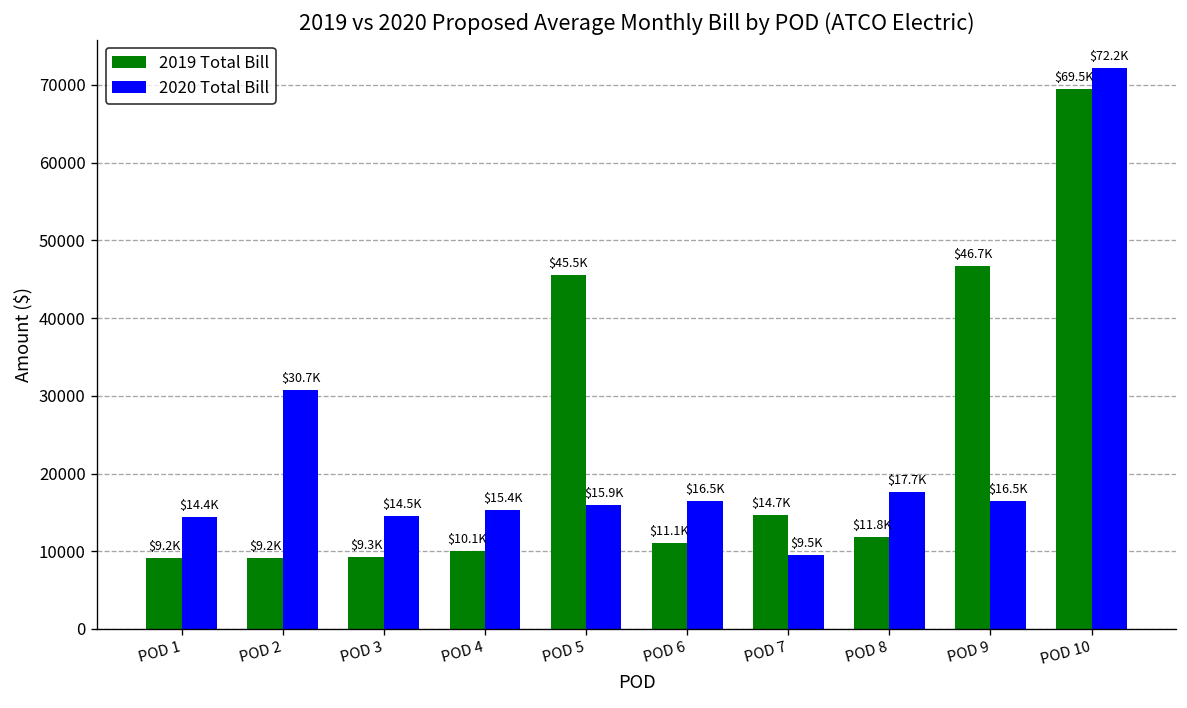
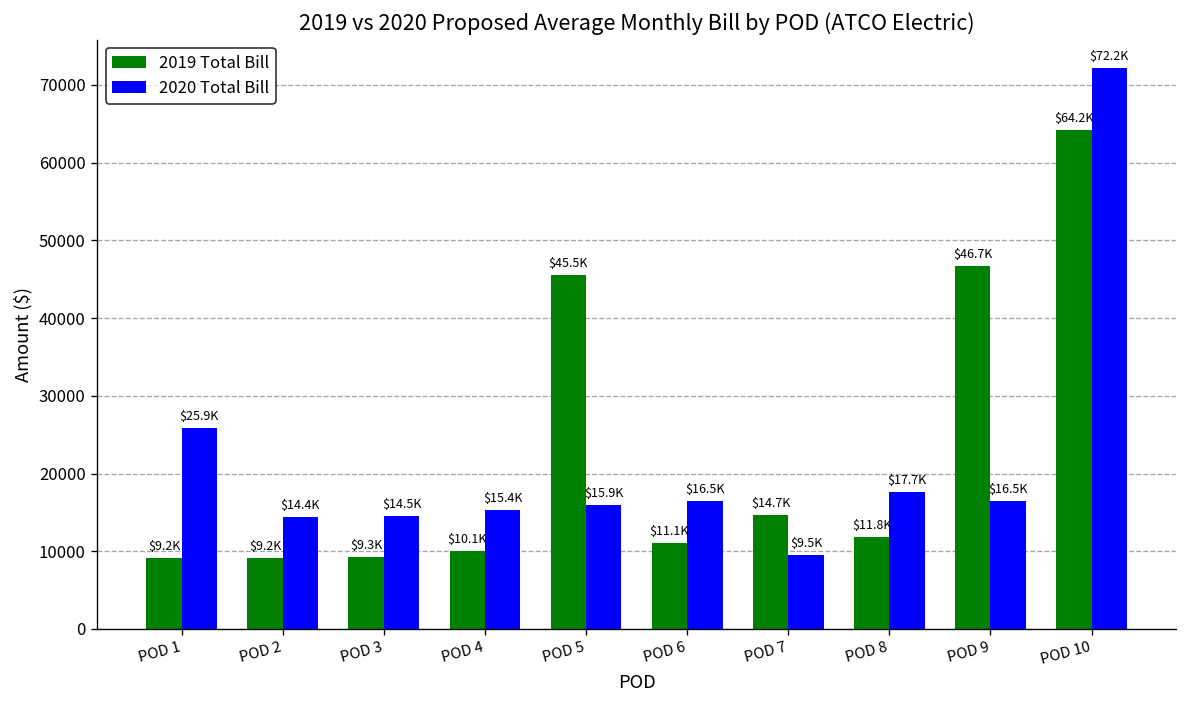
2020 Total Bill, POD 1: $14.4K -> $25.9K
2020 Total Bill, POD 2: $30.7K -> $14.4K
2019 Total Bill, POD 10: $69.5K -> $64.2K
